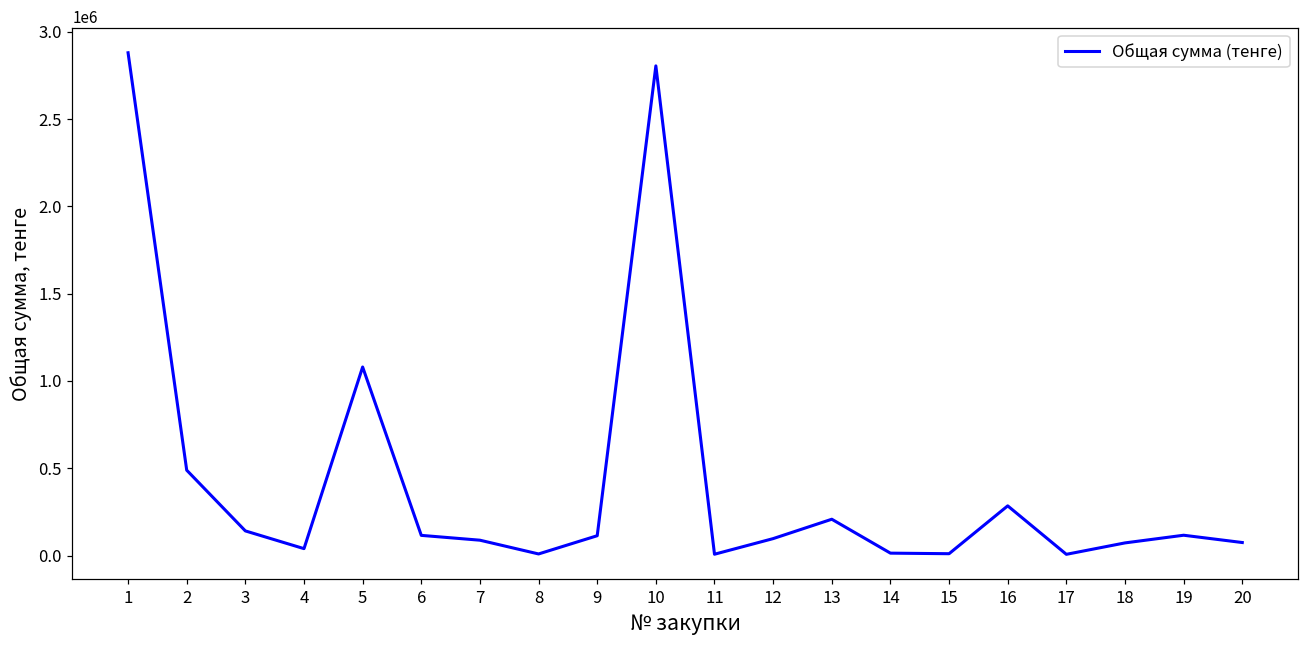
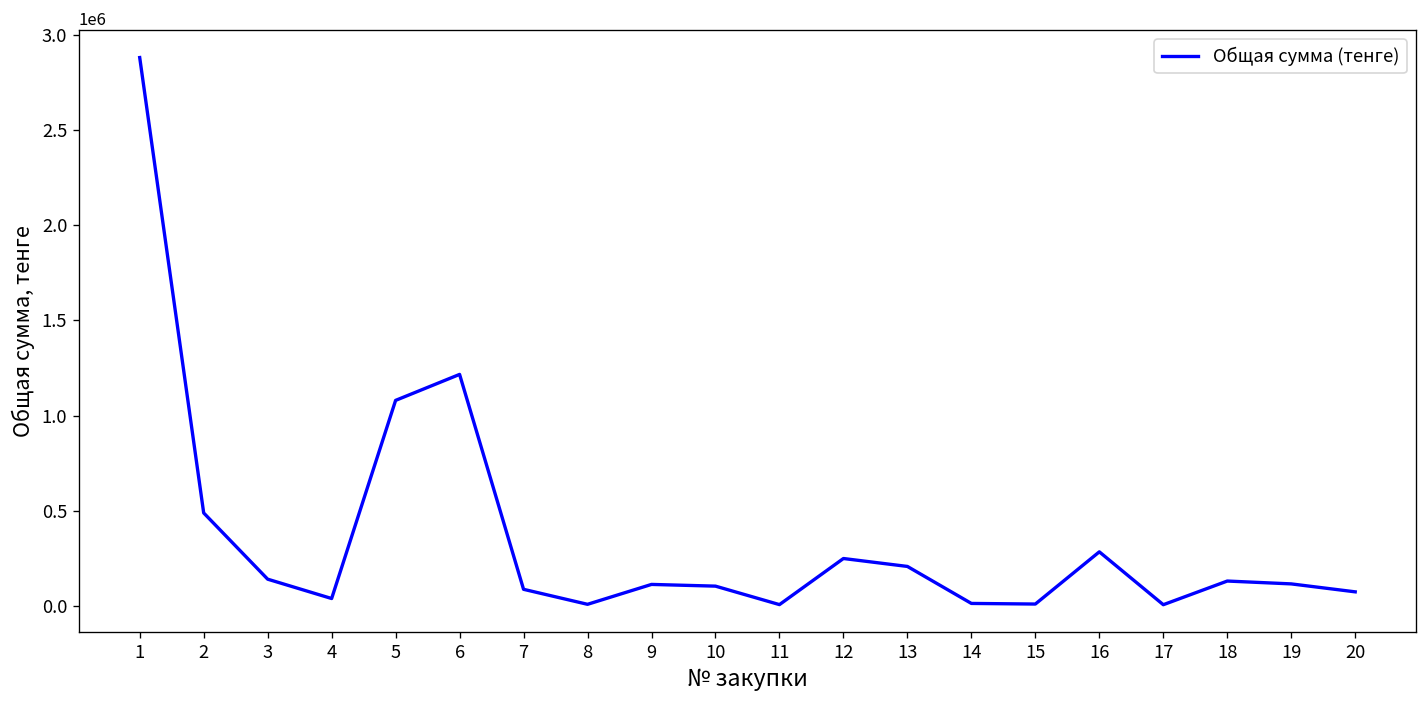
6: 120000 -> 1220000
10: 2800000 -> 110000
12: 100000 -> 250000
18: 70000 -> 130000
